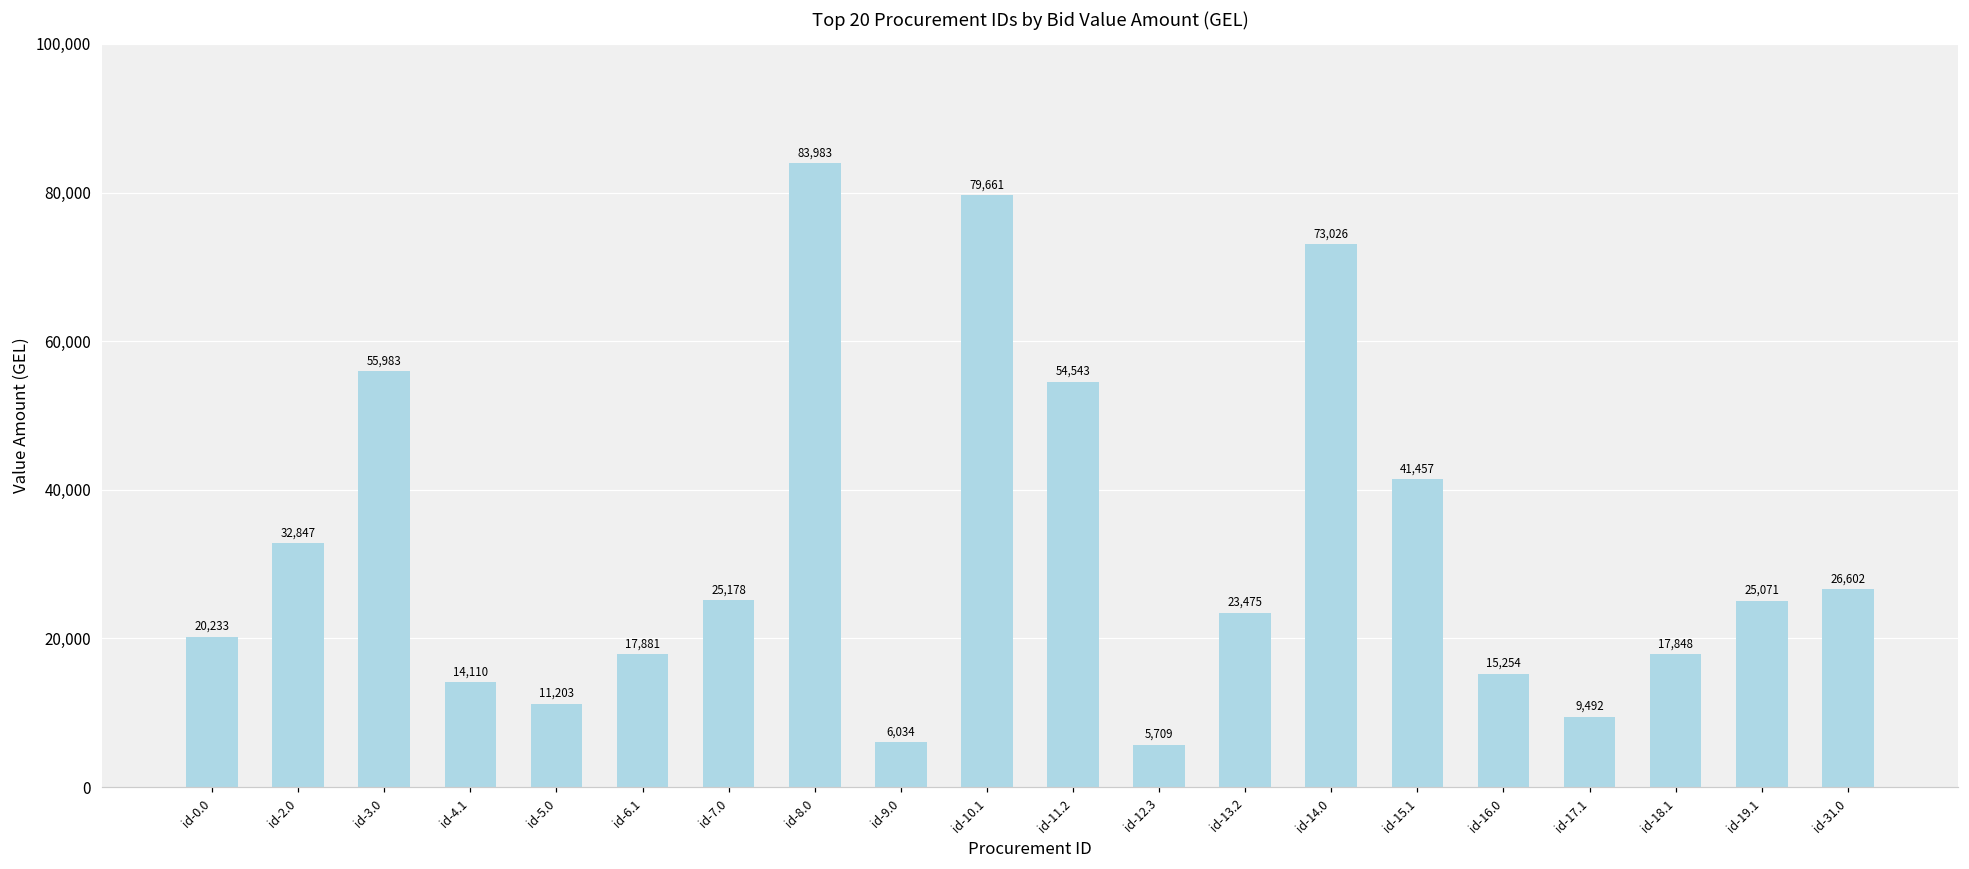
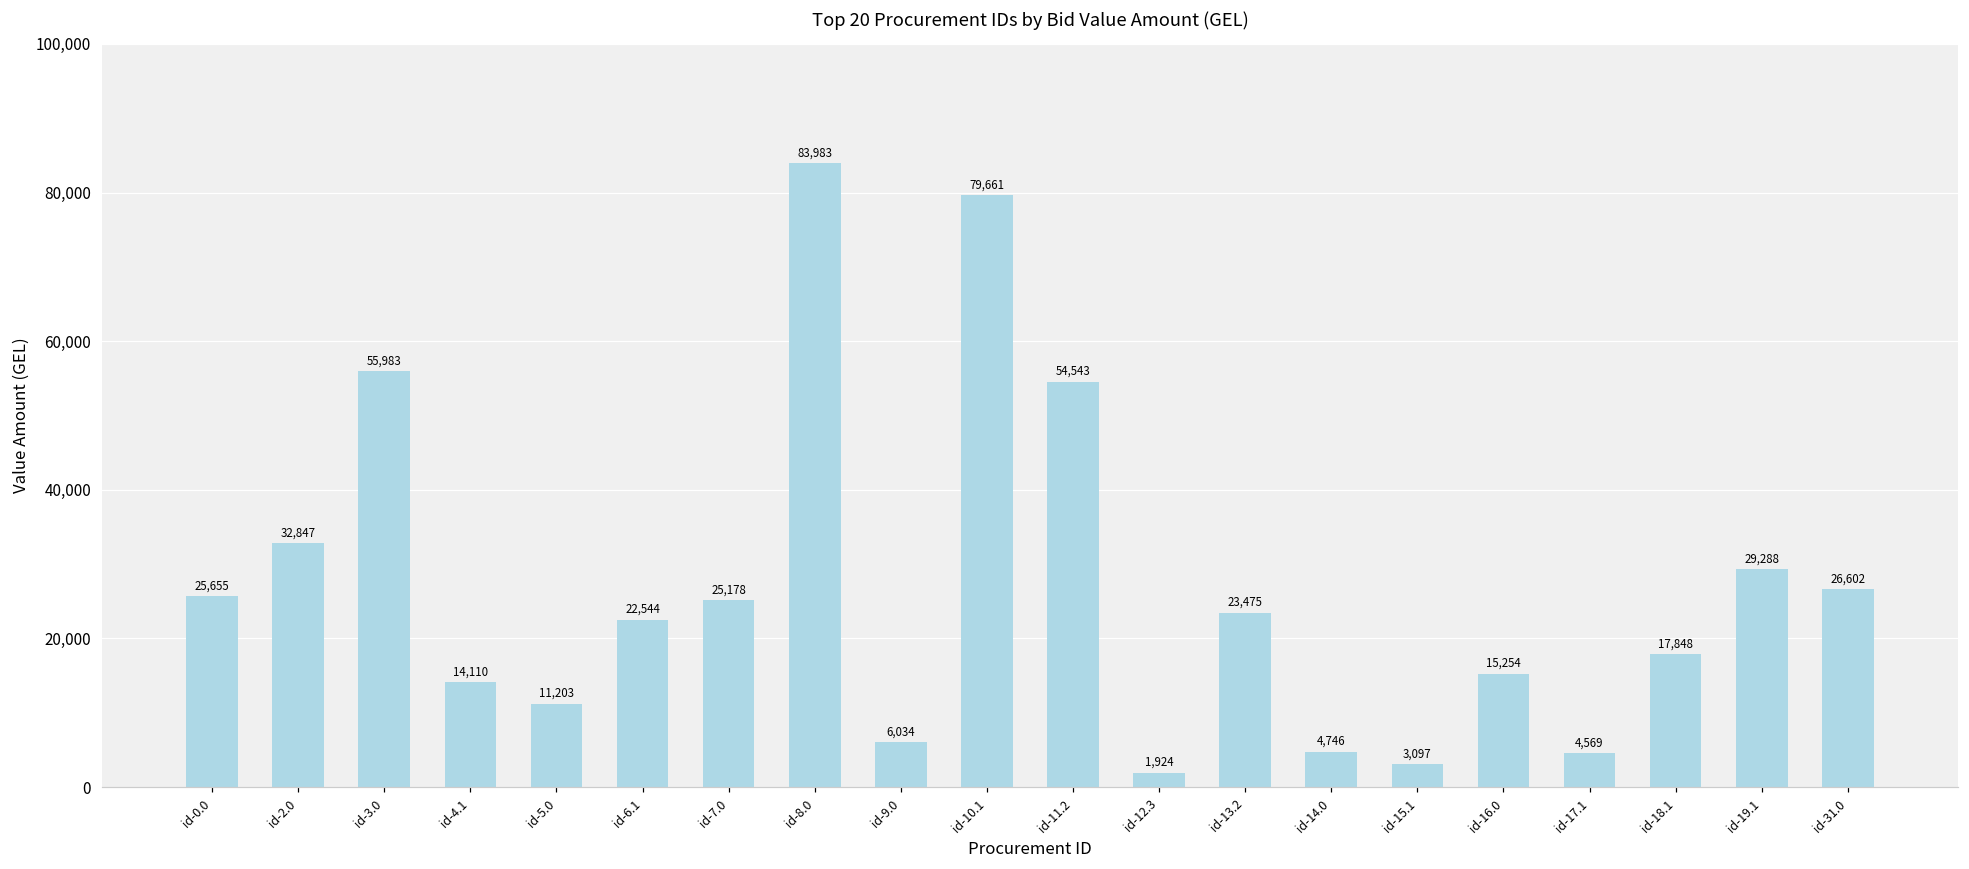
id-0.0: 20,233 -> 25,655
id-6.1: 17,881 -> 22,544
id-12.3: 5,709 -> 1,924
id-14.0: 73,026 -> 4,746
id-15.1: 41,457 -> 3,097
id-17.1: 9,492 -> 4,569
id-19.1: 25,071 -> 29,288
